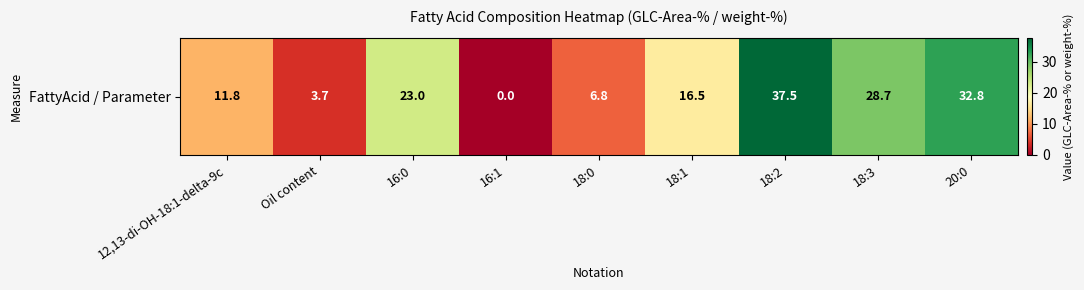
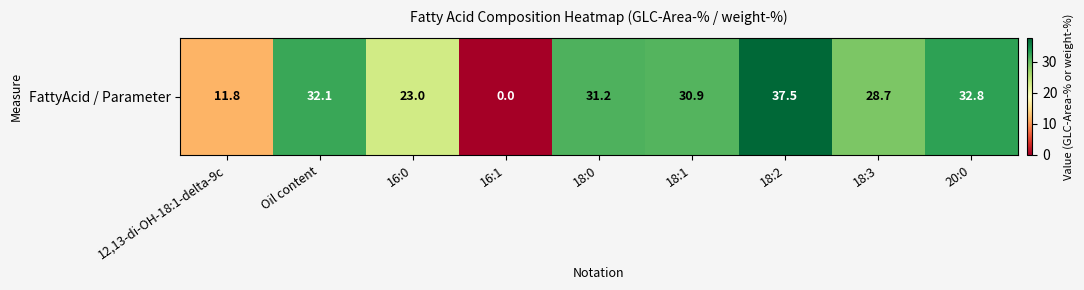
FattyAcid / Parameter, Oil content: 3.7 -> 32.1
FattyAcid / Parameter, 18:0: 6.8 -> 31.2
FattyAcid / Parameter, 18:1: 16.5 -> 30.9
